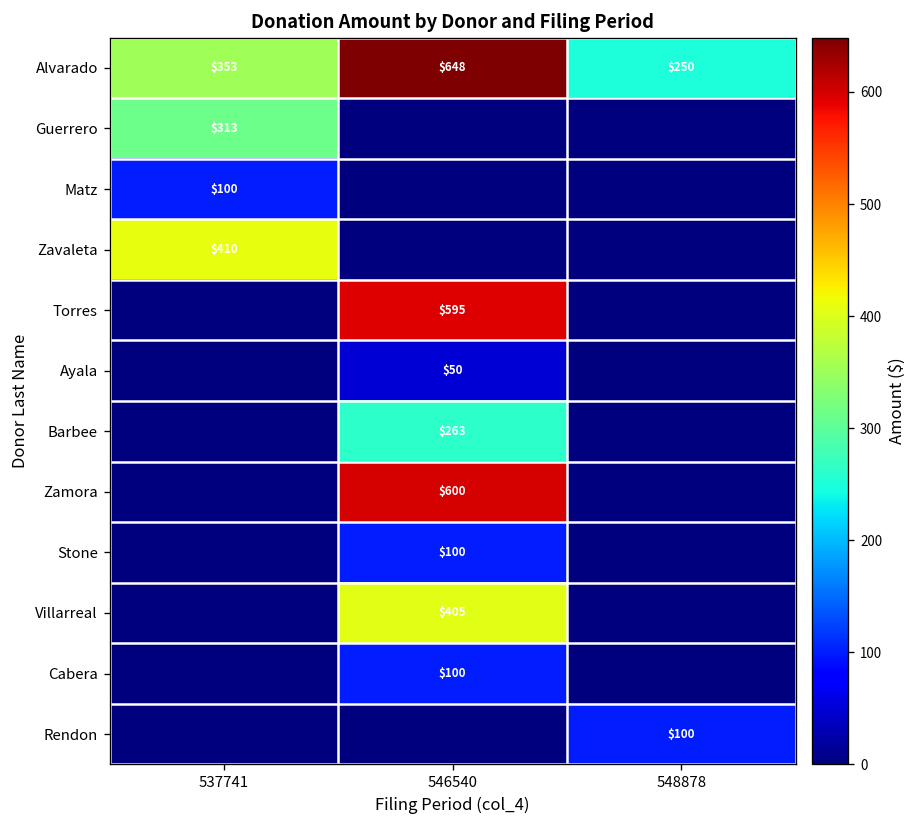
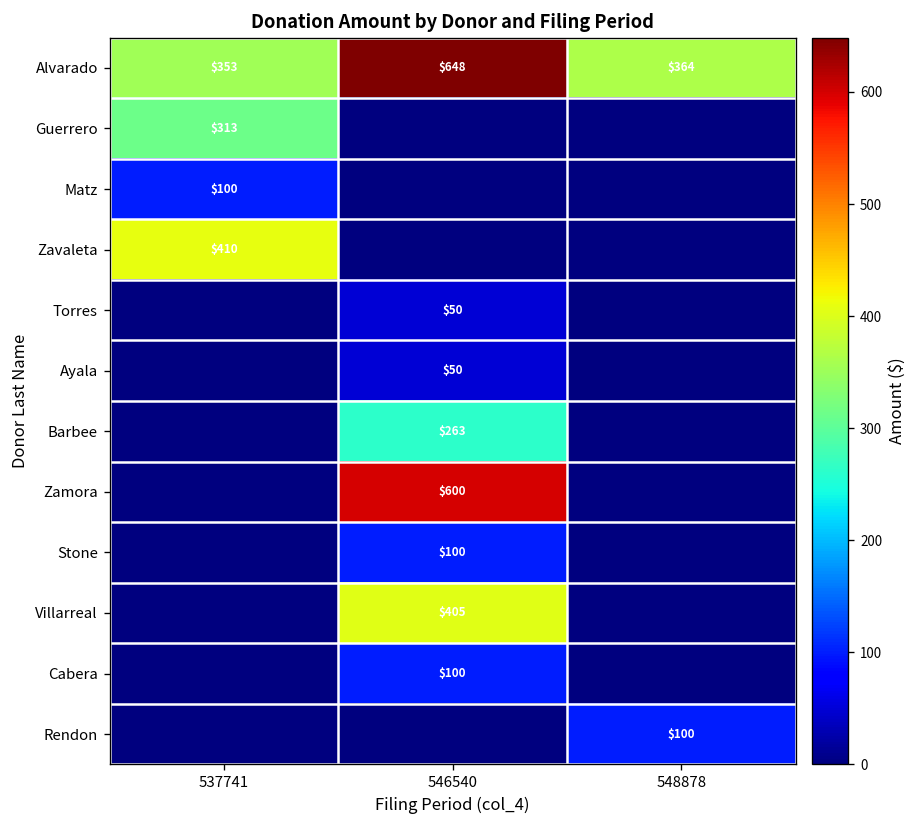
Alvarado, 548878: $250 -> $364
Torres, 546540: $595 -> $50
